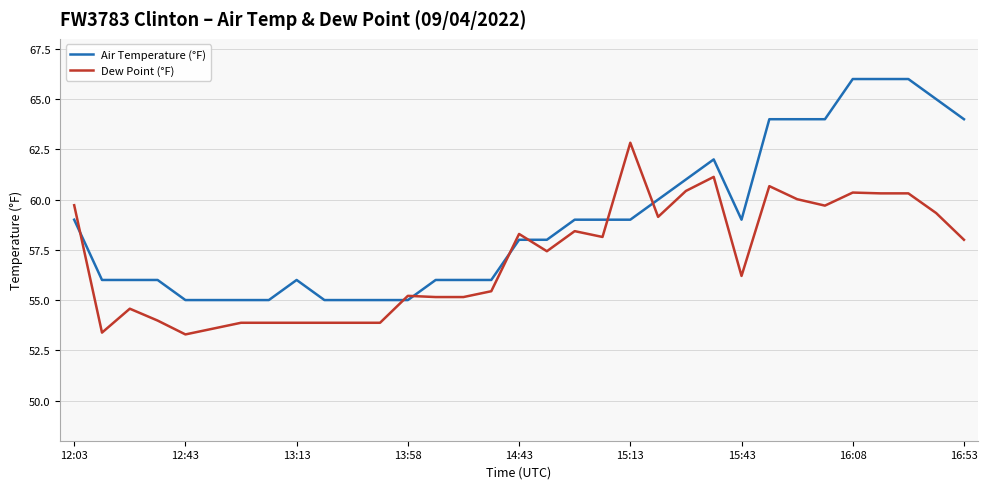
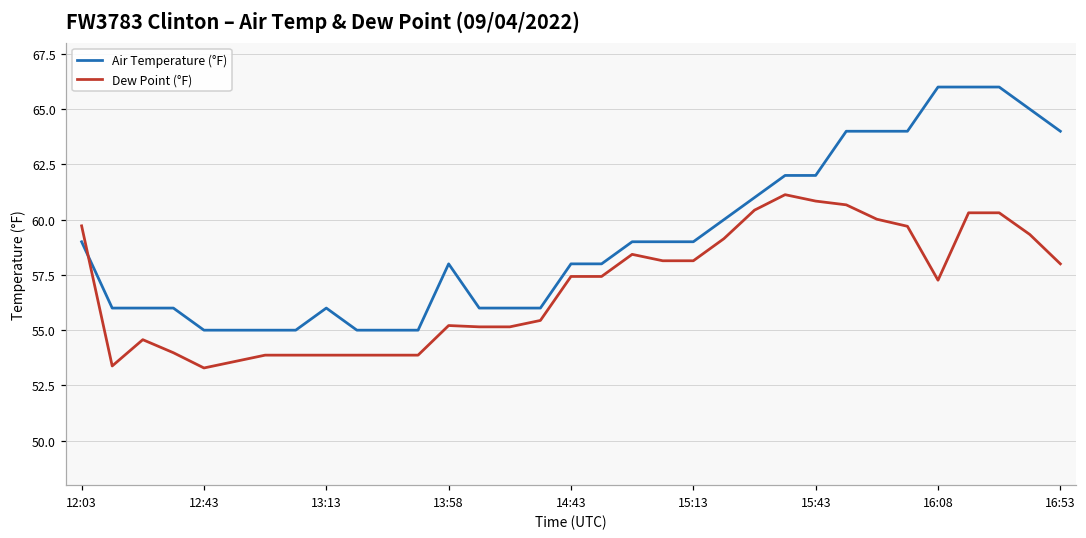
Air Temperature (°F), 13:58: 55 -> 58
Dew Point (°F), 14:43: 58.3 -> 57.4
Dew Point (°F), 15:13: 62.8 -> 58.1
Air Temperature (°F), 15:43: 59 -> 62
Dew Point (°F), 15:43: 56.2 -> 60.8
Dew Point (°F), 16:08: 60.4 -> 57.3
